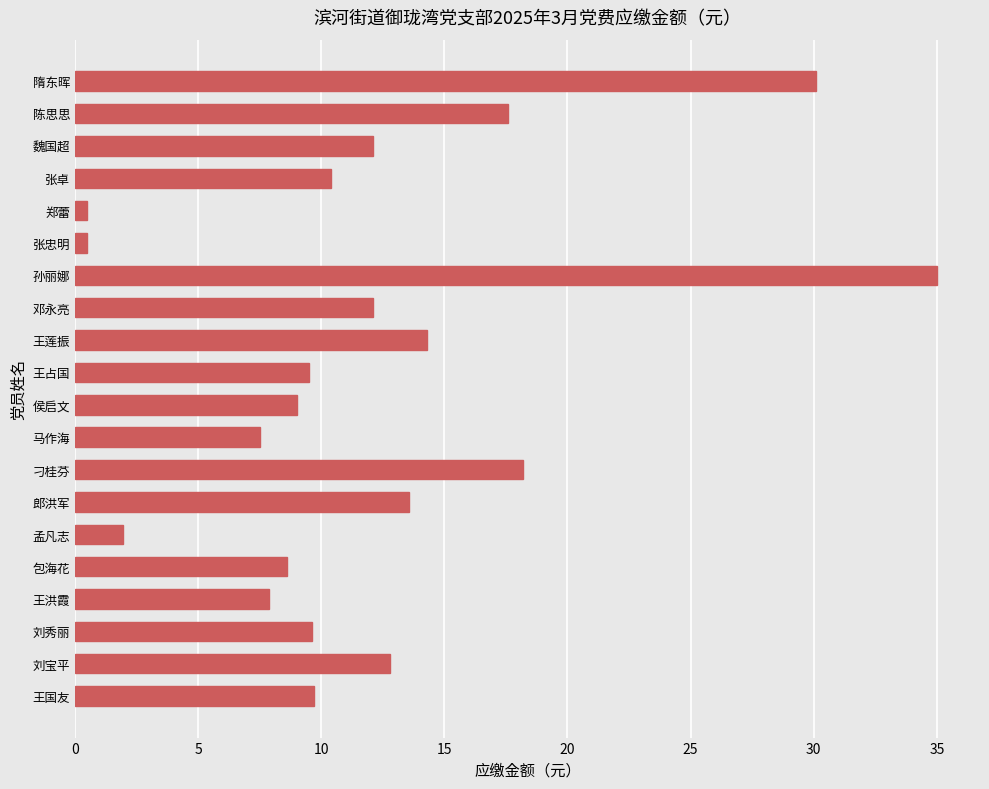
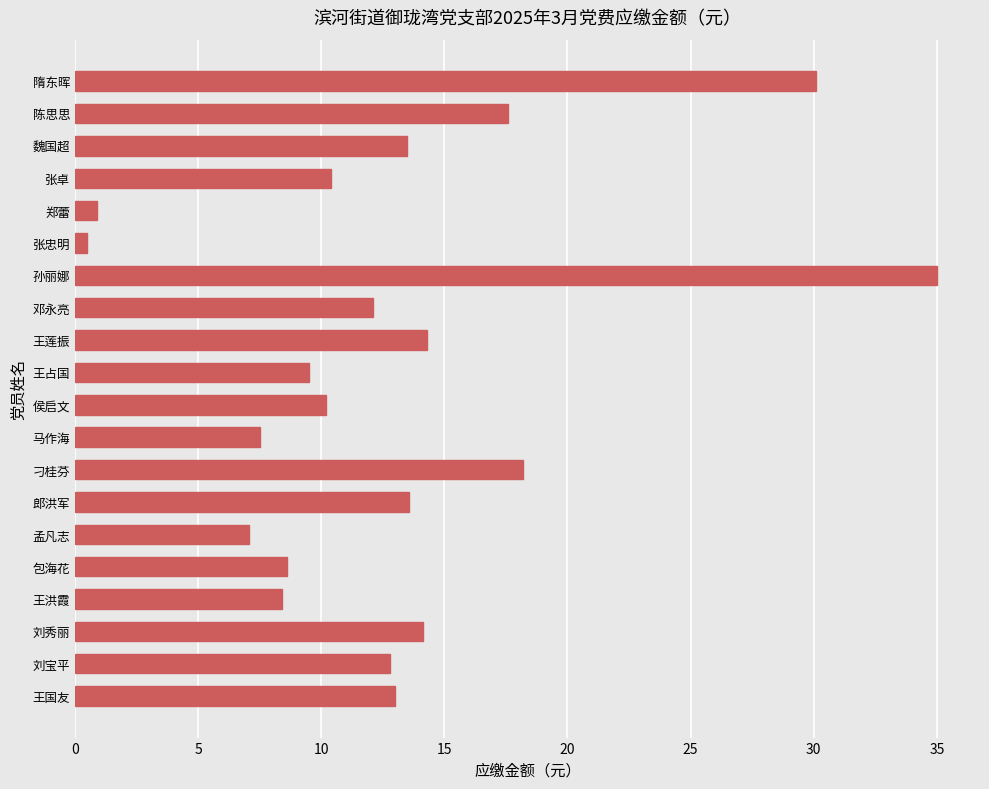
魏国超: 12.1 -> 13.5
郑蕾: 0.5 -> 0.9
侯启文: 9.0 -> 10.2
孟凡志: 2.0 -> 7.1
王洪霞: 7.9 -> 8.4
刘秀丽: 9.6 -> 14.2
王国友: 9.7 -> 13.0
